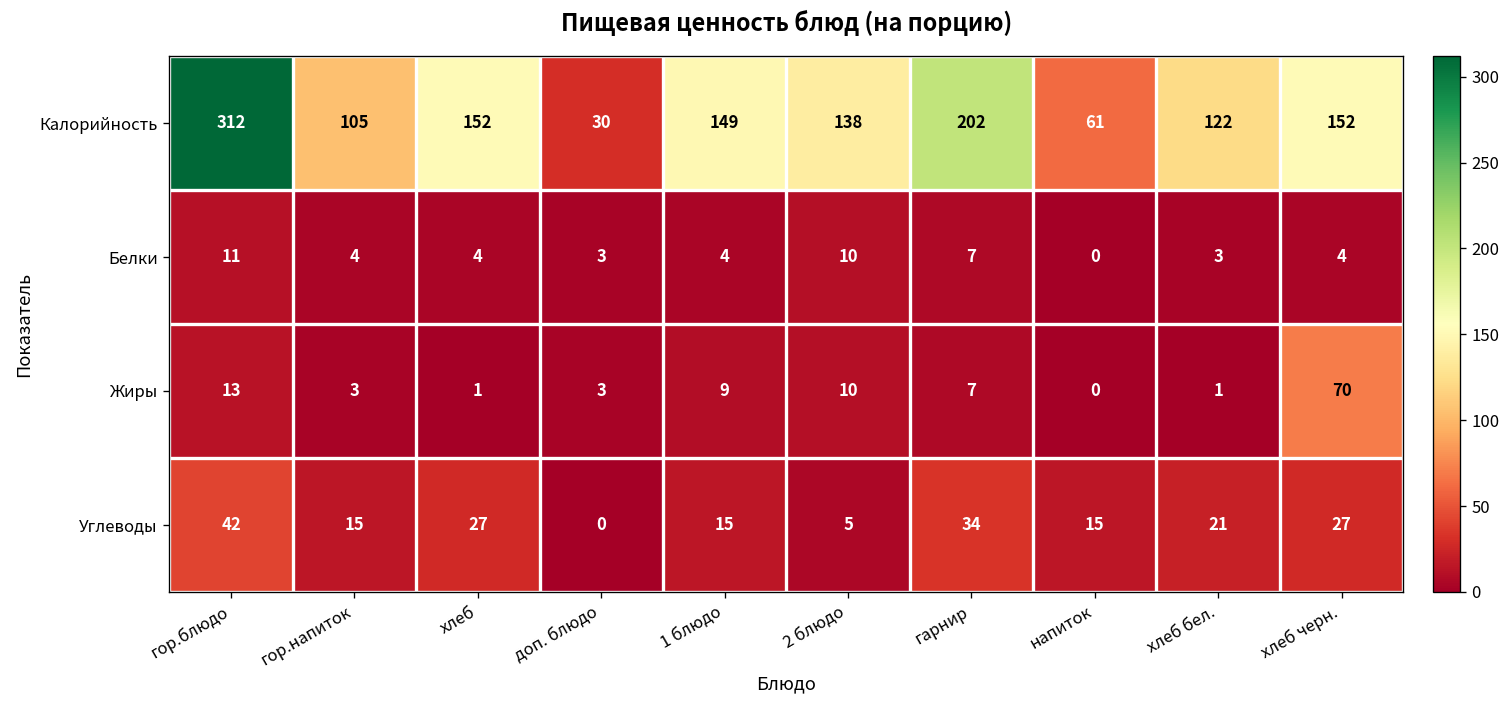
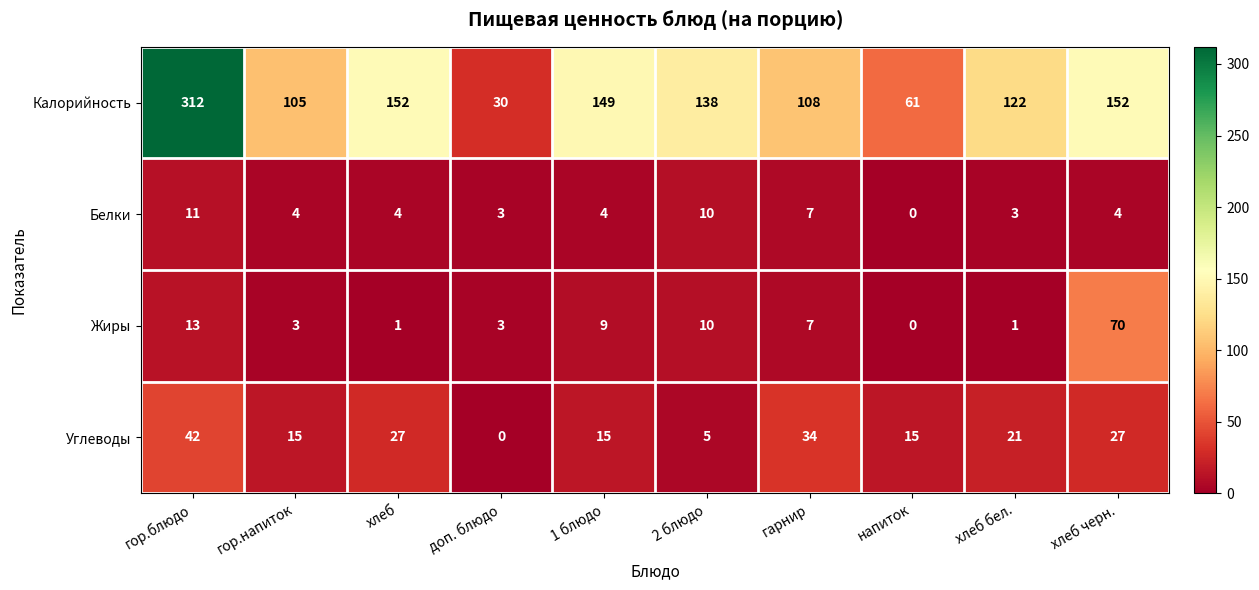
Калорийность, гарнир: 202 -> 108
